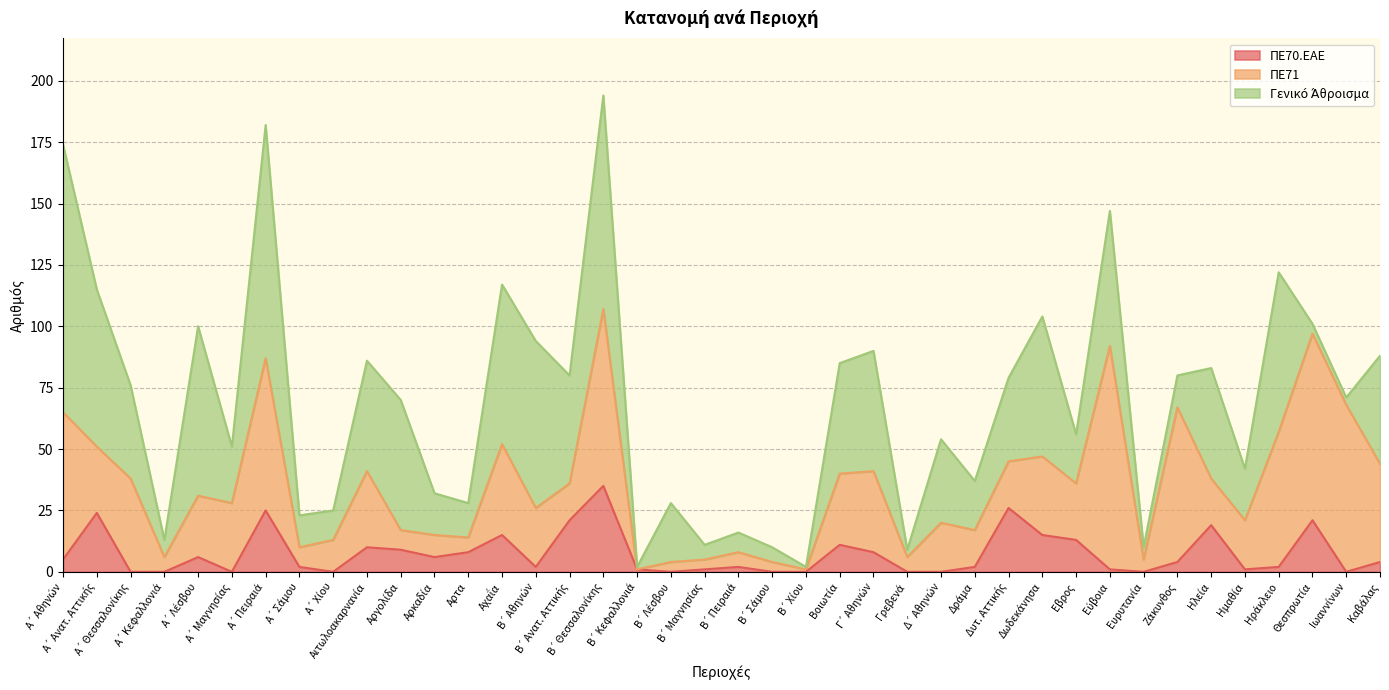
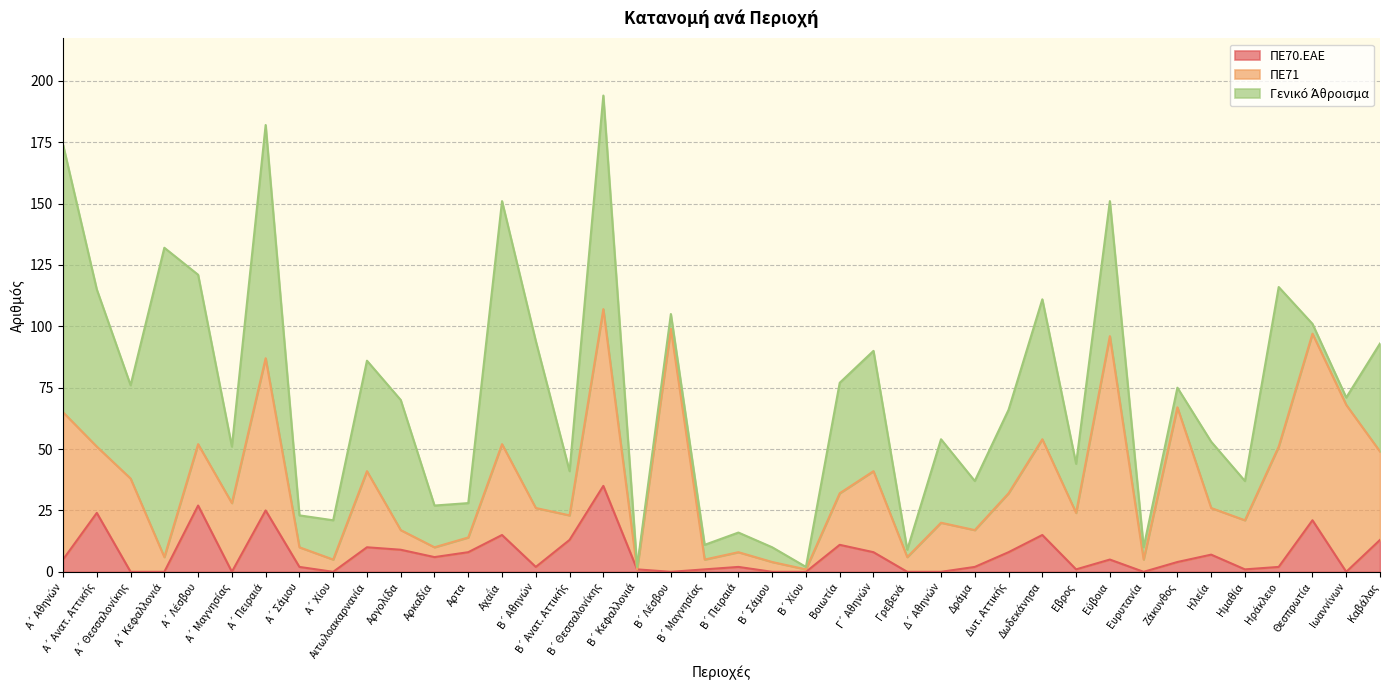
Γενικό Άθροισμα, Α΄ Κεφαλλονιά: 7 -> 126
ΠΕ70.ΕΑΕ, Α΄ Λέσβου: 6 -> 27
ΠΕ71, Α΄ Χίου: 13 -> 5
Γενικό Άθροισμα, Α΄ Χίου: 12 -> 16
ΠΕ71, Αρκαδία: 9 -> 4
Γενικό Άθροισμα, Αχαΐα: 65 -> 99
ΠΕ70.ΕΑΕ, Β΄ Ανατ. Αττικής: 21 -> 13
ΠΕ71, Β΄ Ανατ. Αττικής: 15 -> 10
Γενικό Άθροισμα, Β΄ Ανατ. Αττικής: 44 -> 18
ΠΕ71, Β΄ Λέσβου: 4 -> 99
Γενικό Άθροισμα, Β΄ Λέσβου: 24 -> 6
ΠΕ71, Βοιωτία: 29 -> 21
ΠΕ70.ΕΑΕ, Δυτ. Αττικής: 26 -> 8
ΠΕ71, Δυτ. Αττικής: 19 -> 24
ΠΕ71, Δωδεκάνησα: 32 -> 39
ΠΕ70.ΕΑΕ, Εβρος: 13 -> 1
ΠΕ70.ΕΑΕ, Εύβοια: 1 -> 5
Γενικό Άθροισμα, Ζάκυνθος: 13 -> 8
ΠΕ70.ΕΑΕ, Ηλεία: 19 -> 7
Γενικό Άθροισμα, Ηλεία: 45 -> 27
Γενικό Άθροισμα, Ημαθία: 21 -> 16
ΠΕ71, Ηράκλειο: 55 -> 49
ΠΕ70.ΕΑΕ, Καβάλας: 4 -> 13
ΠΕ71, Καβάλας: 40 -> 36
